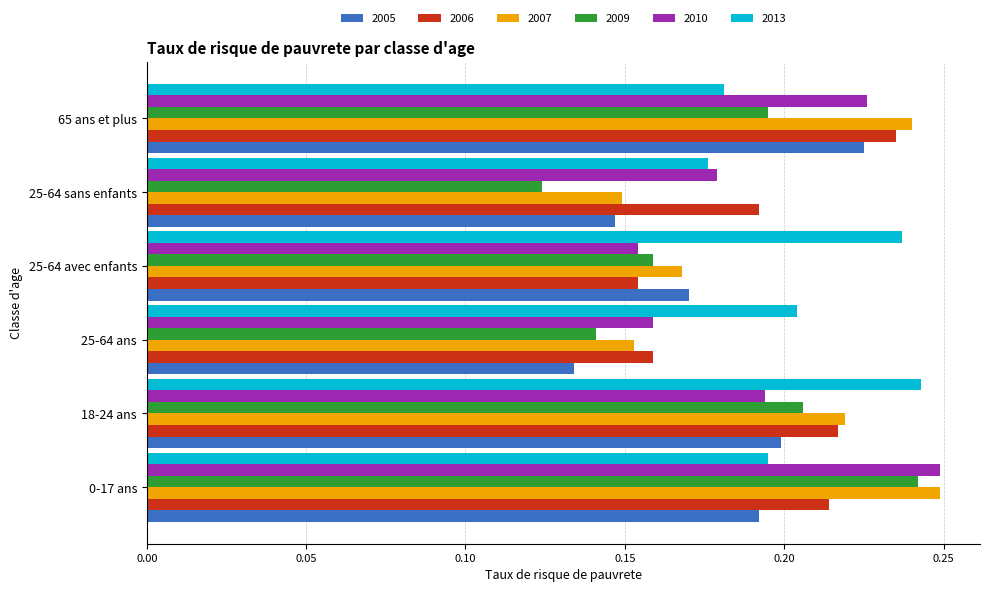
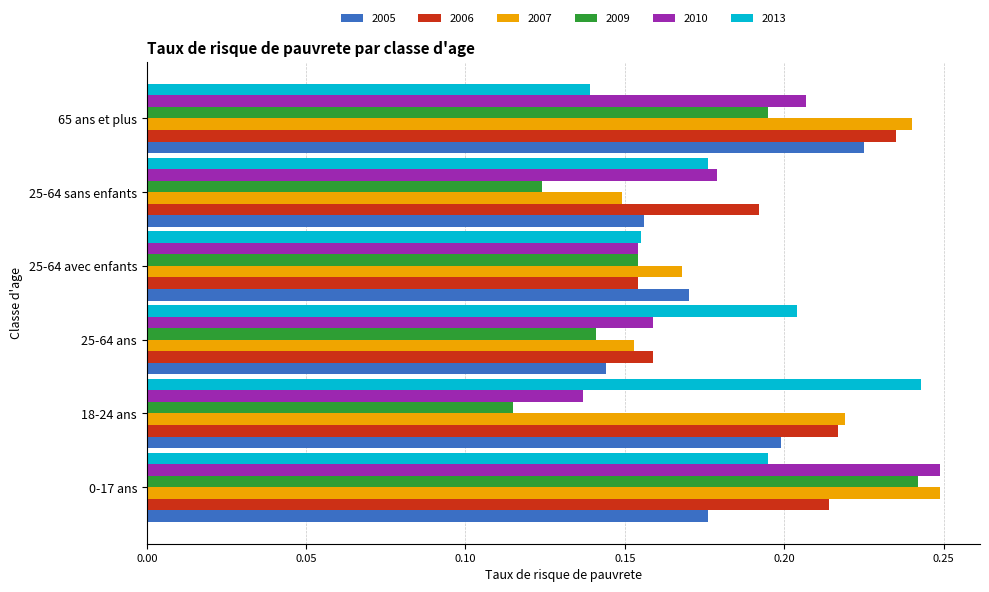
2013, 65 ans et plus: 0.181 -> 0.139
2010, 65 ans et plus: 0.226 -> 0.207
2005, 25-64 sans enfants: 0.147 -> 0.156
2013, 25-64 avec enfants: 0.237 -> 0.155
2009, 25-64 avec enfants: 0.159 -> 0.154
2005, 25-64 ans: 0.134 -> 0.144
2010, 18-24 ans: 0.194 -> 0.137
2009, 18-24 ans: 0.206 -> 0.115
2005, 0-17 ans: 0.192 -> 0.176
